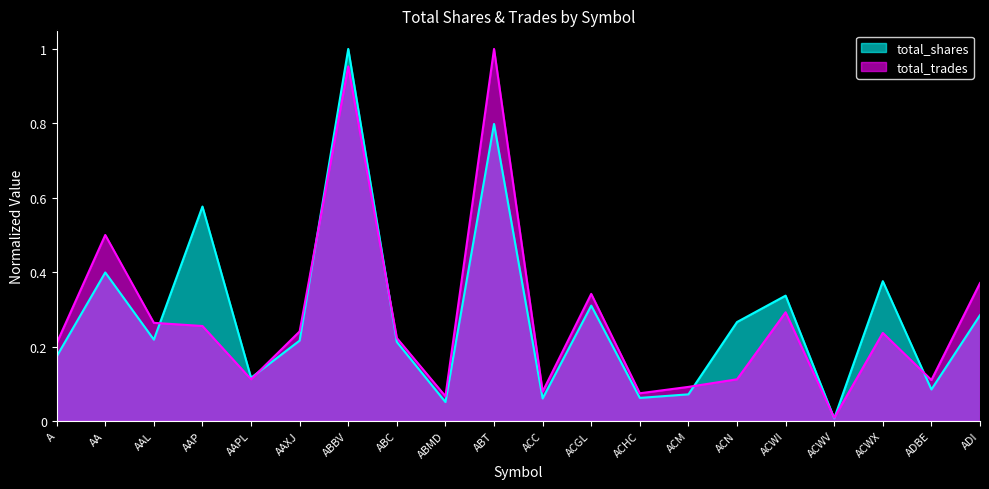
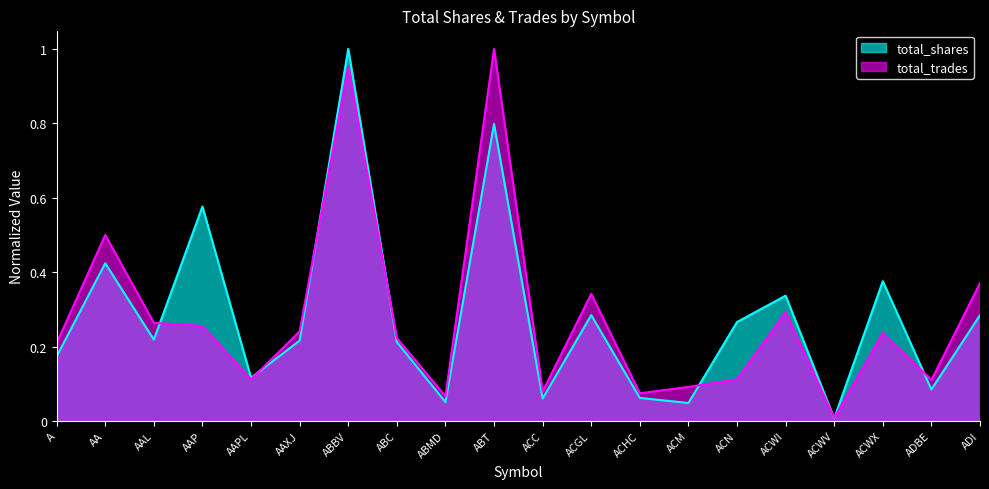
total_shares, AA: 0.40 -> 0.42
total_shares, ACGL: 0.31 -> 0.28
total_shares, ACM: 0.07 -> 0.05
